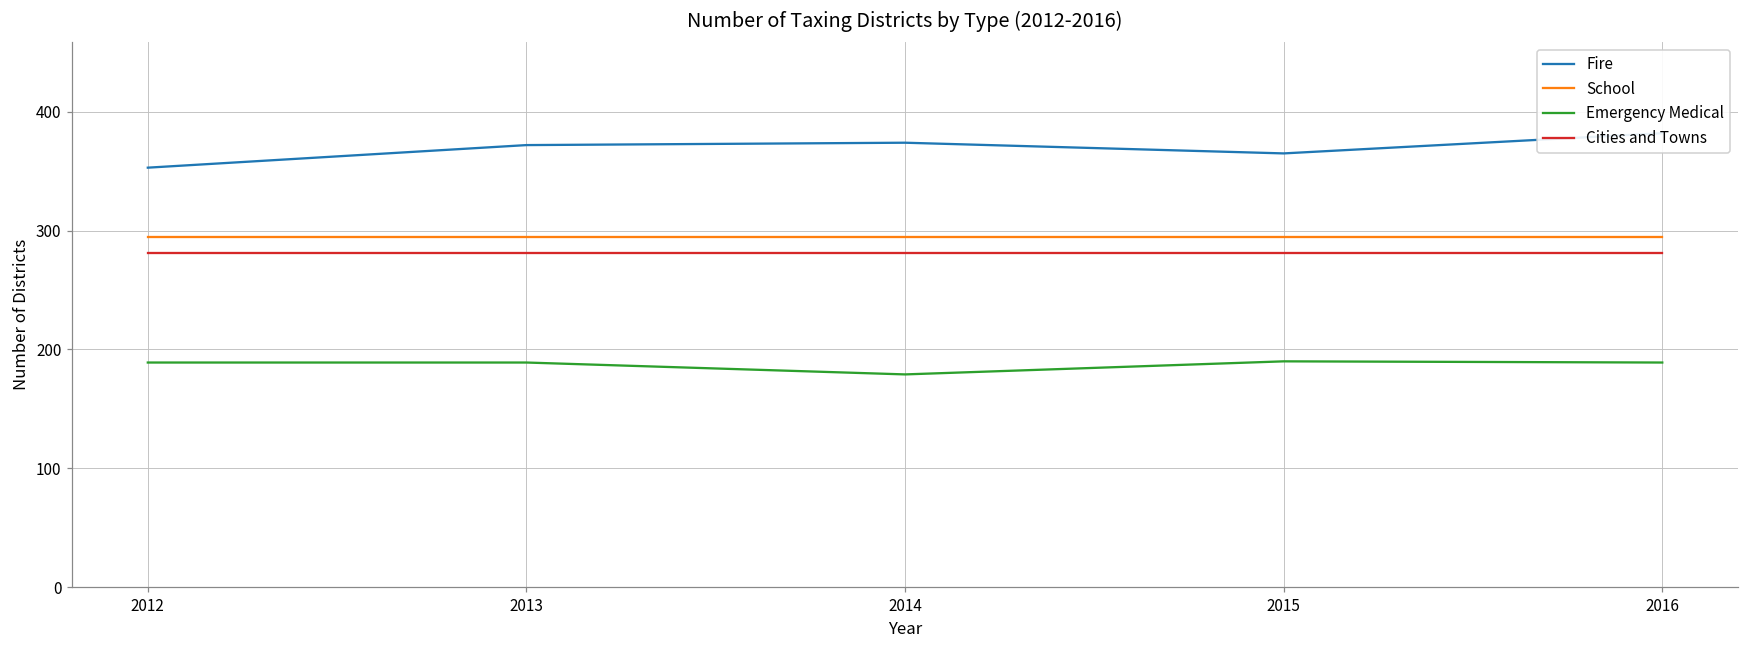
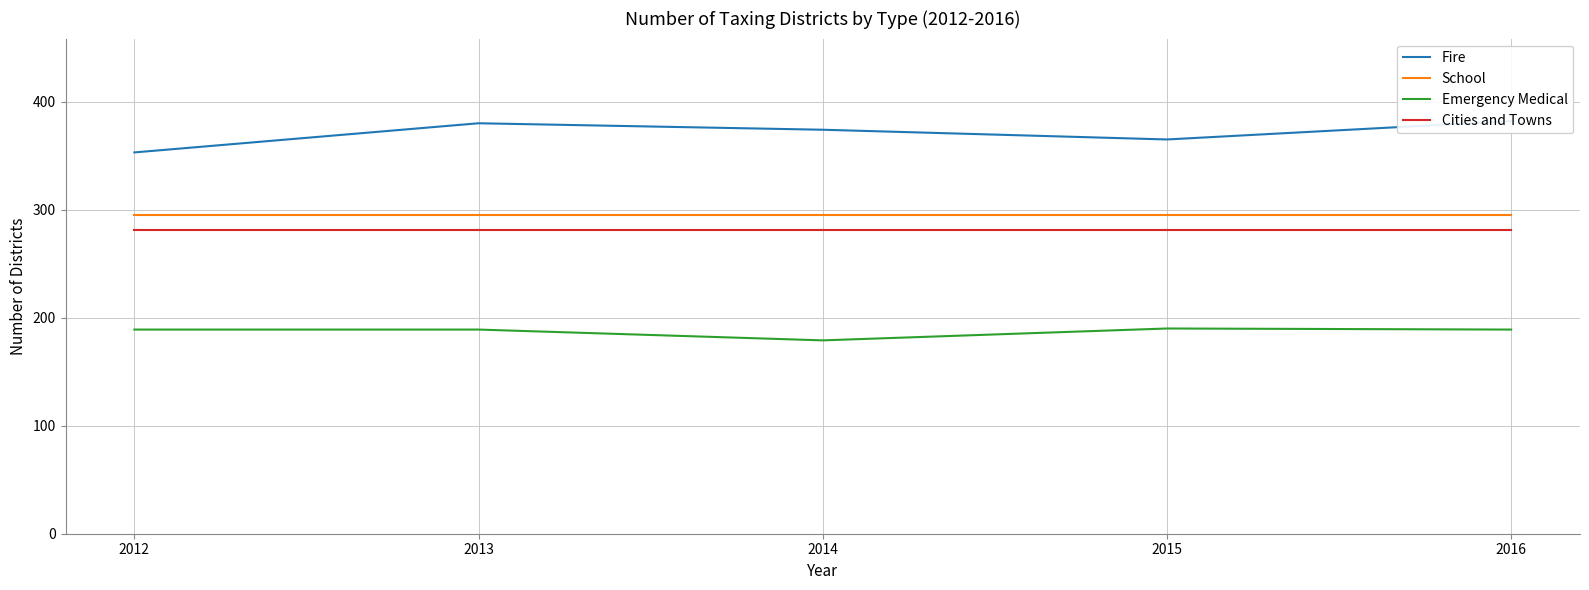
Fire, 2013: 372 -> 380
